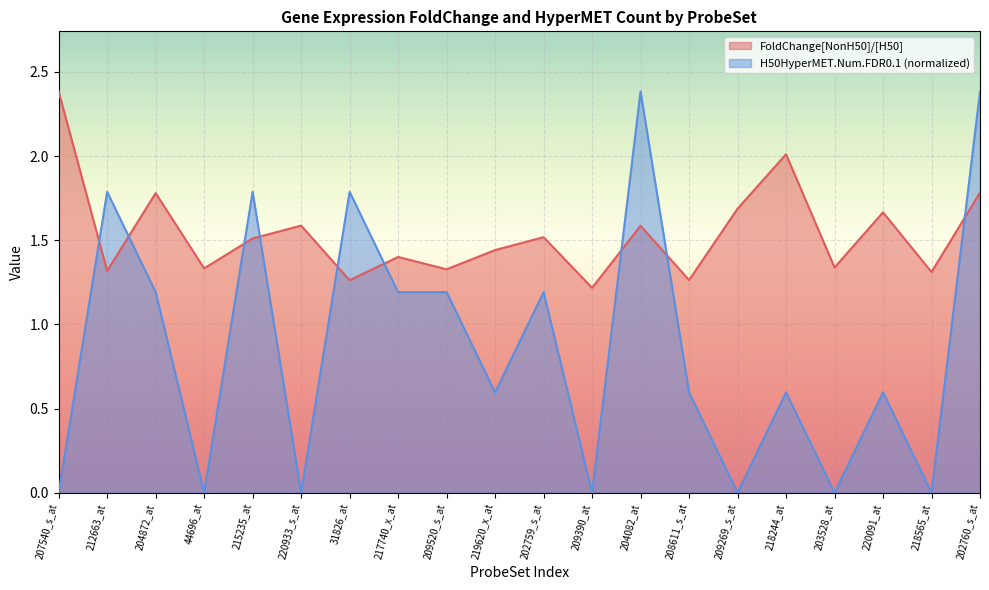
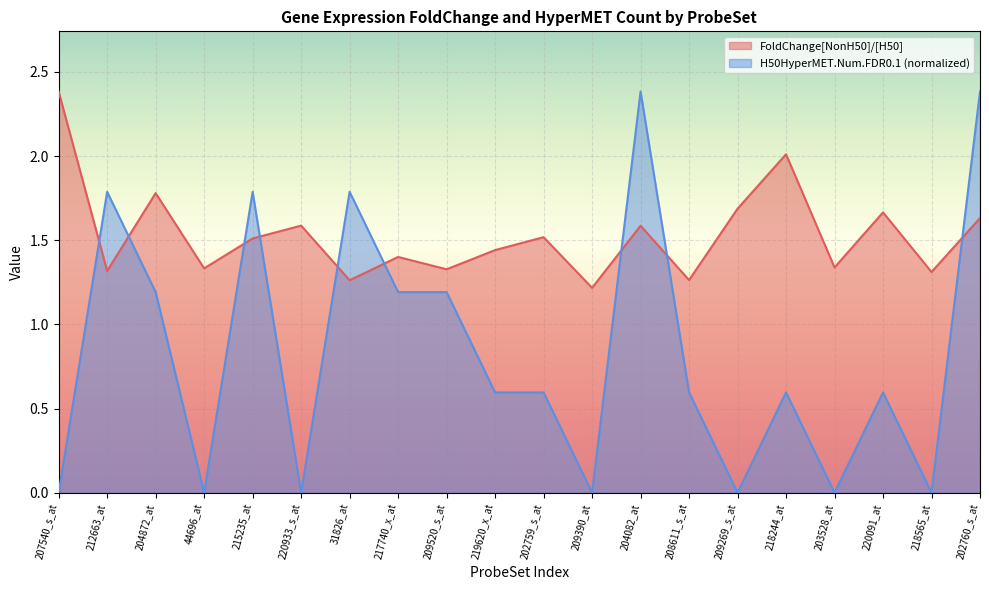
H50HyperMET.Num.FDR0.1 (normalized), 202759_s_at: 1.19 -> 0.60
FoldChange[NonH50]/[H50], 202760_s_at: 1.78 -> 1.63
